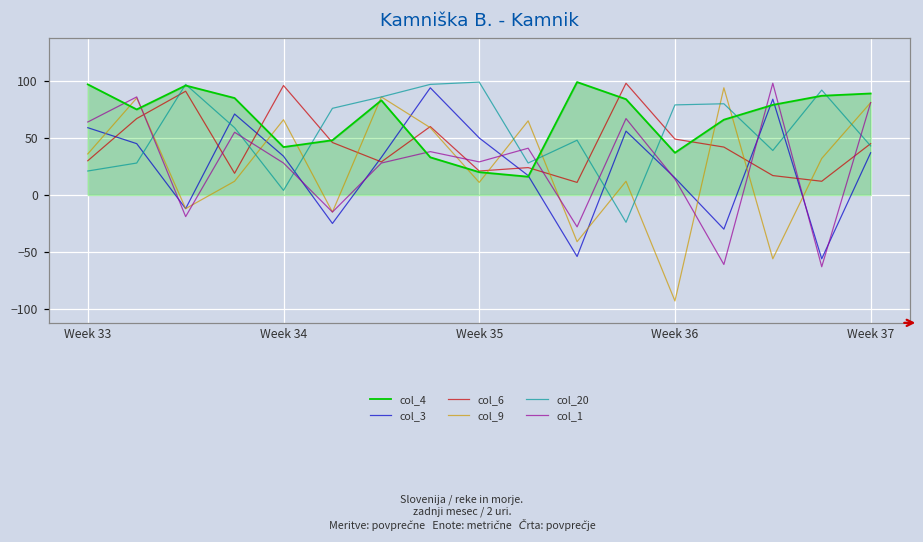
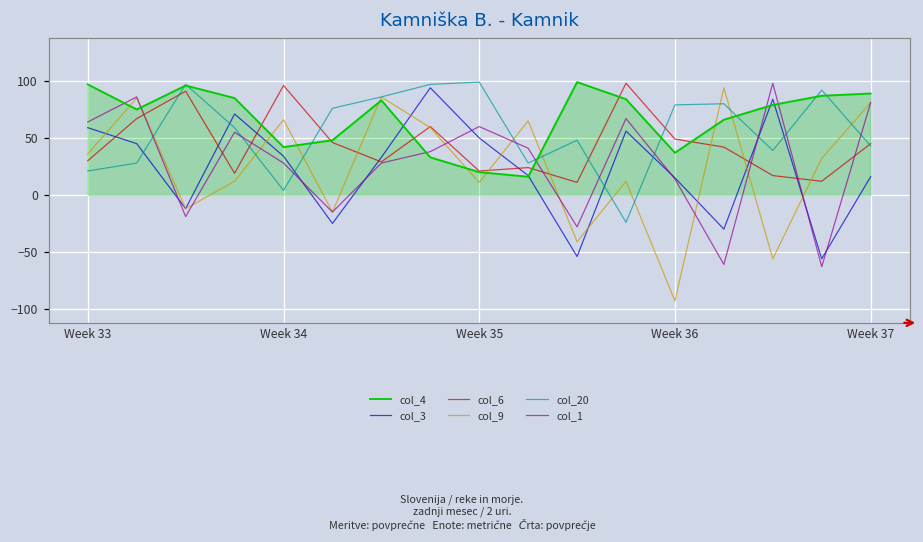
col_1, Week 35: 29 -> 60
col_3, Week 37: 37 -> 16
